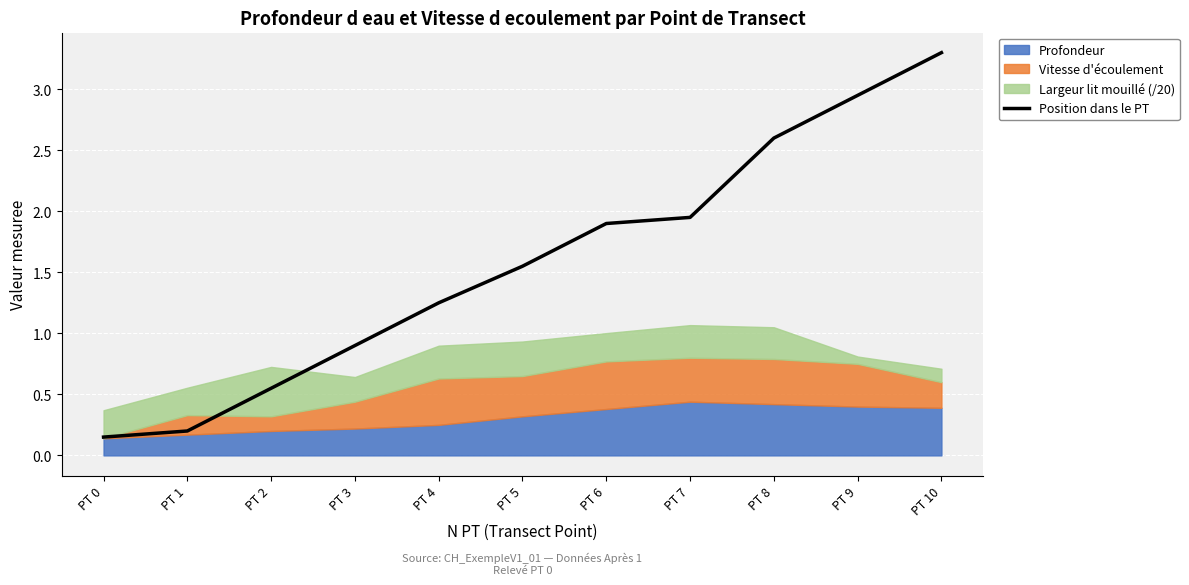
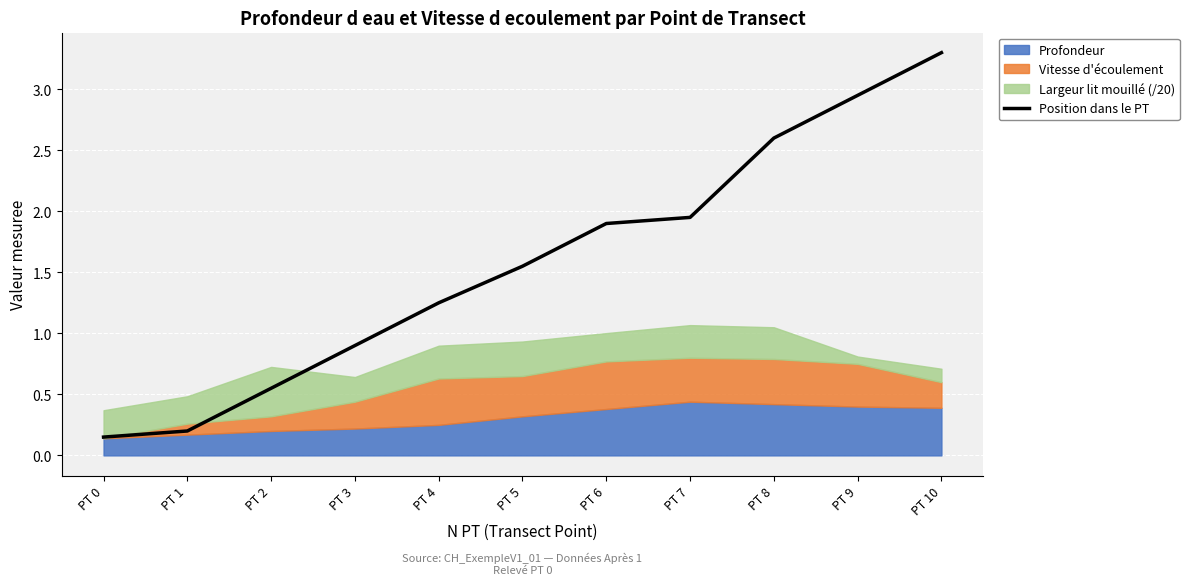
Vitesse d'écoulement, PT 1: 0.16 -> 0.09
